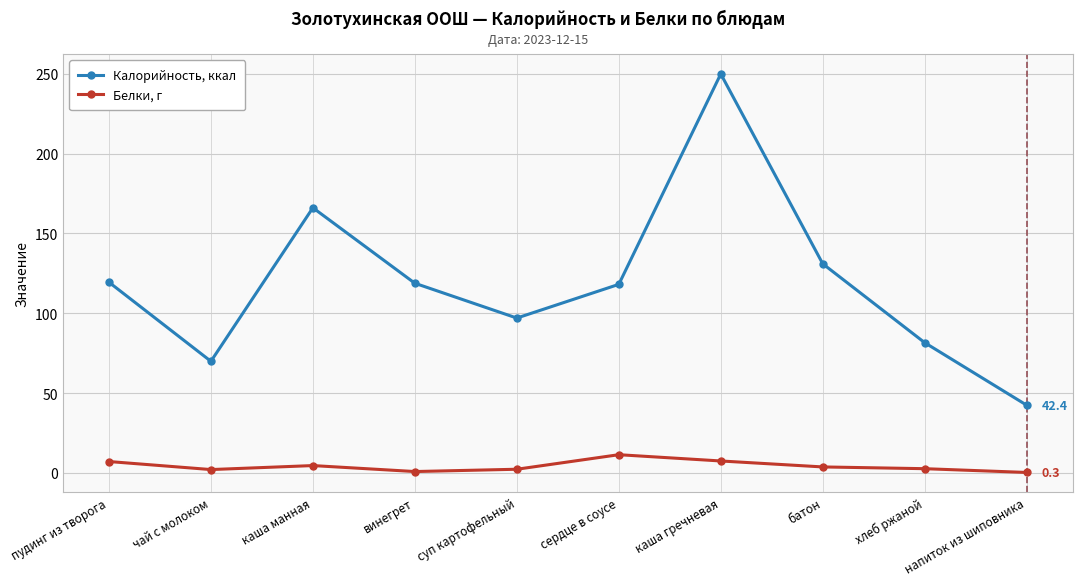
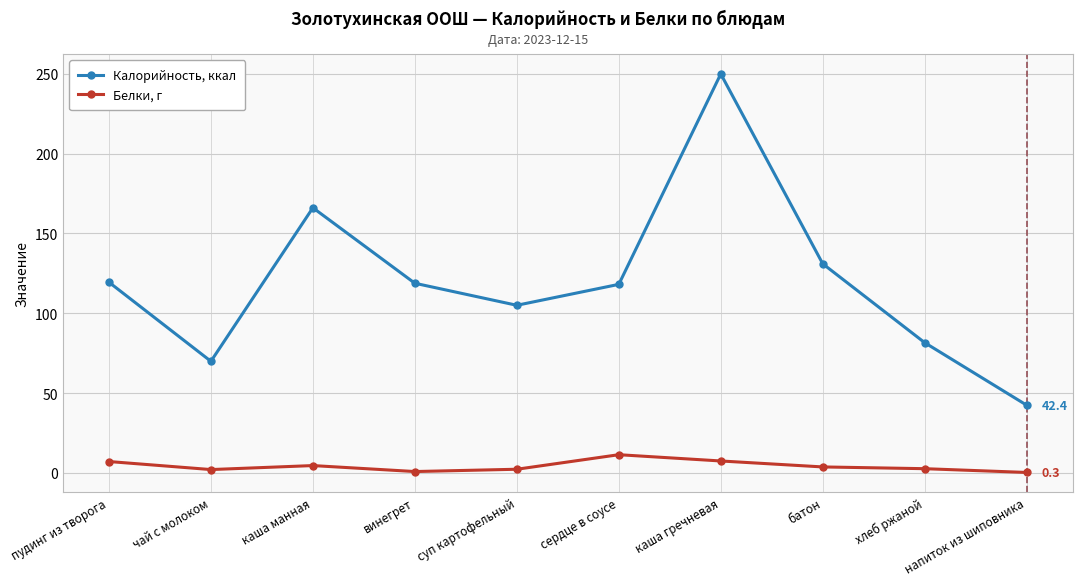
Калорийность, ккал, суп картофельный: 97 -> 105
